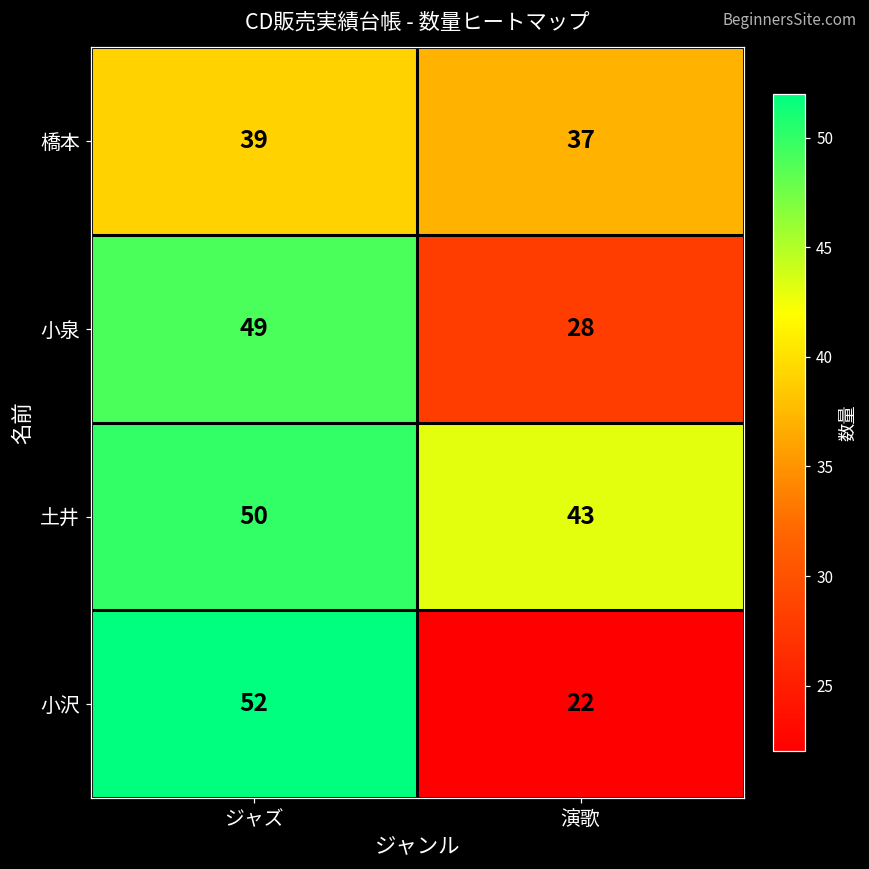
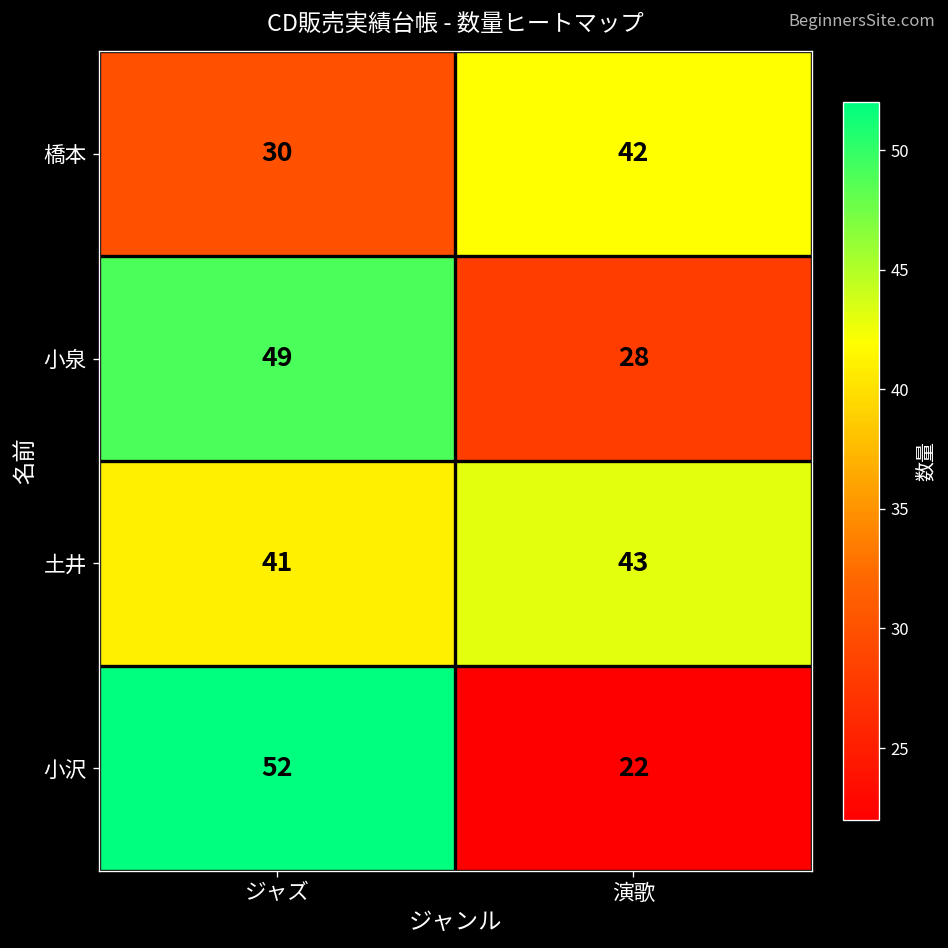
橋本, ジャズ: 39 -> 30
橋本, 演歌: 37 -> 42
土井, ジャズ: 50 -> 41
